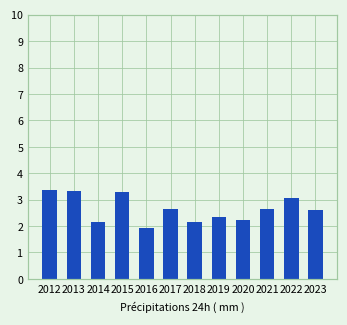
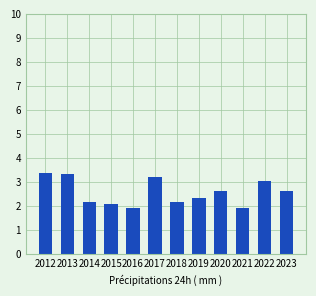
2015: 3.3 -> 2.1
2017: 2.7 -> 3.2
2020: 2.2 -> 2.6
2021: 2.7 -> 1.9
